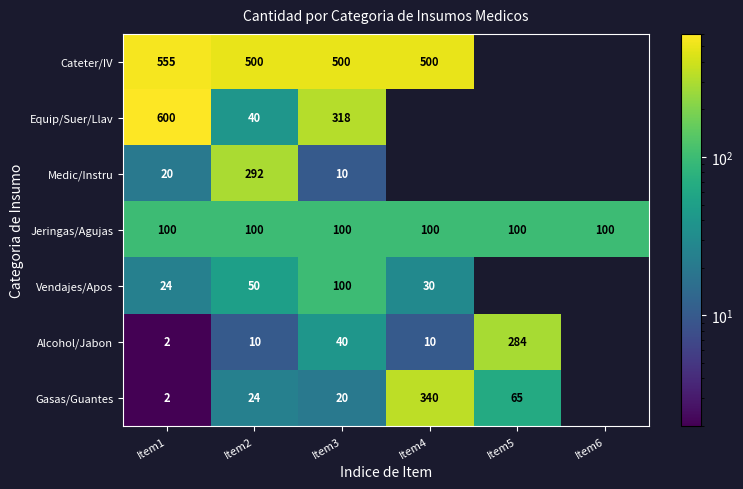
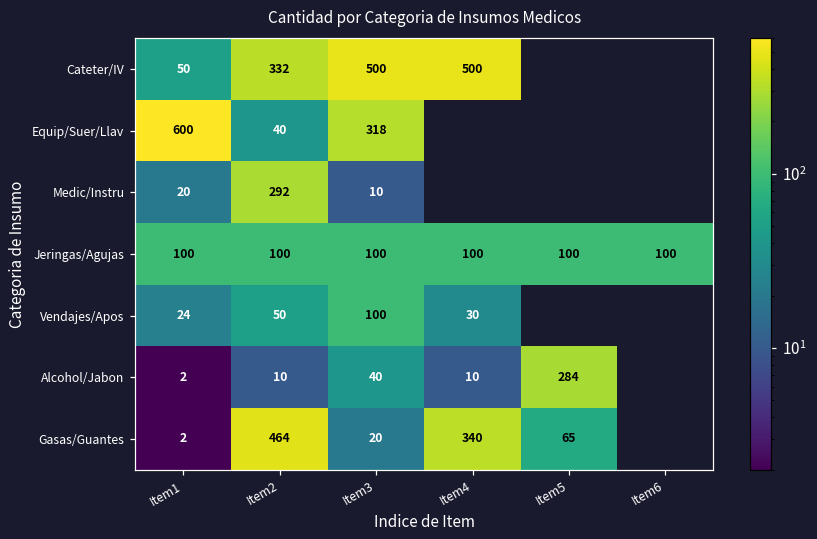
Cateter/IV, Item1: 555 -> 50
Cateter/IV, Item2: 500 -> 332
Gasas/Guantes, Item2: 24 -> 464
